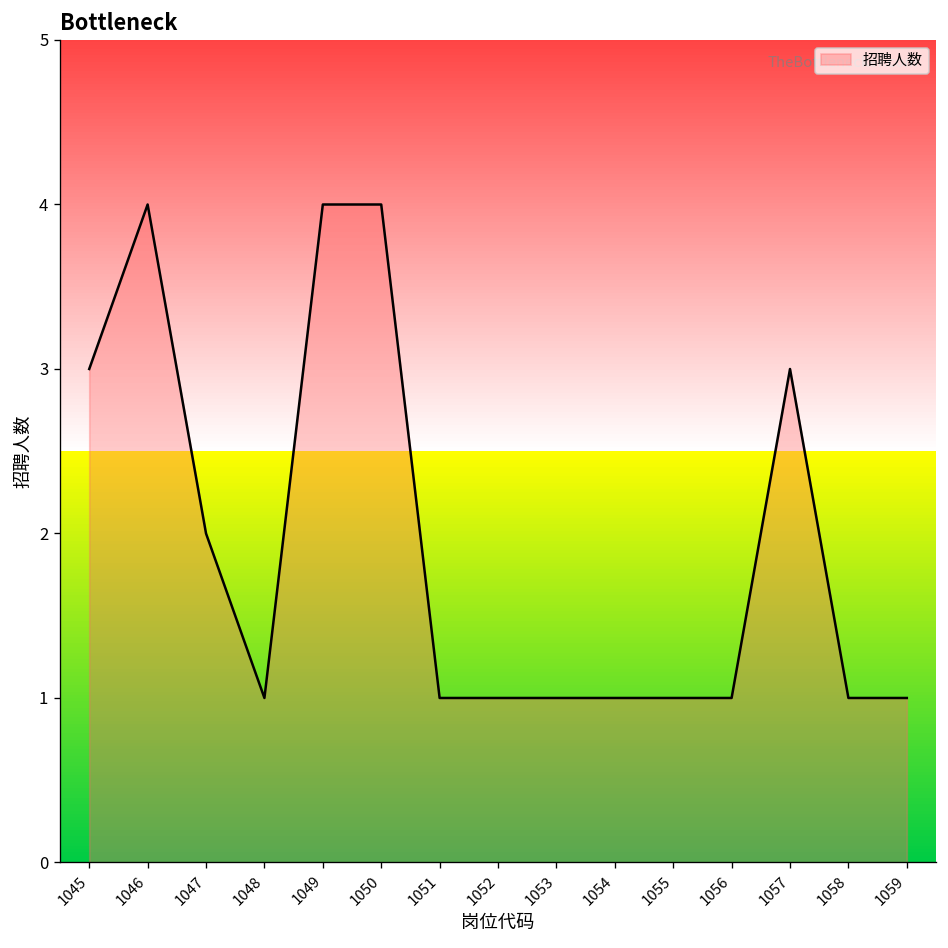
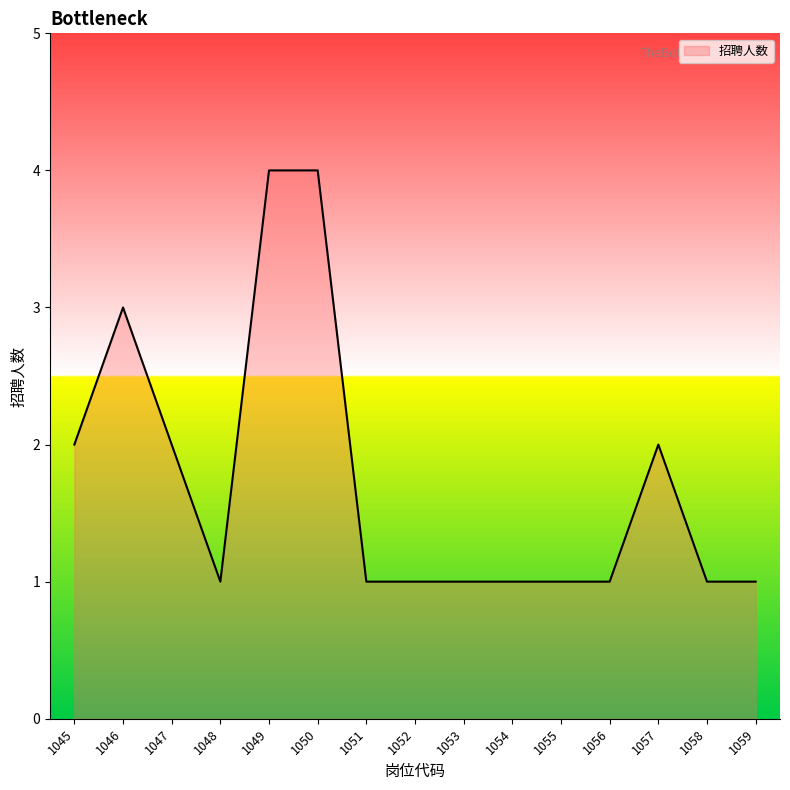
1045: 3 -> 2
1046: 4 -> 3
1057: 3 -> 2
